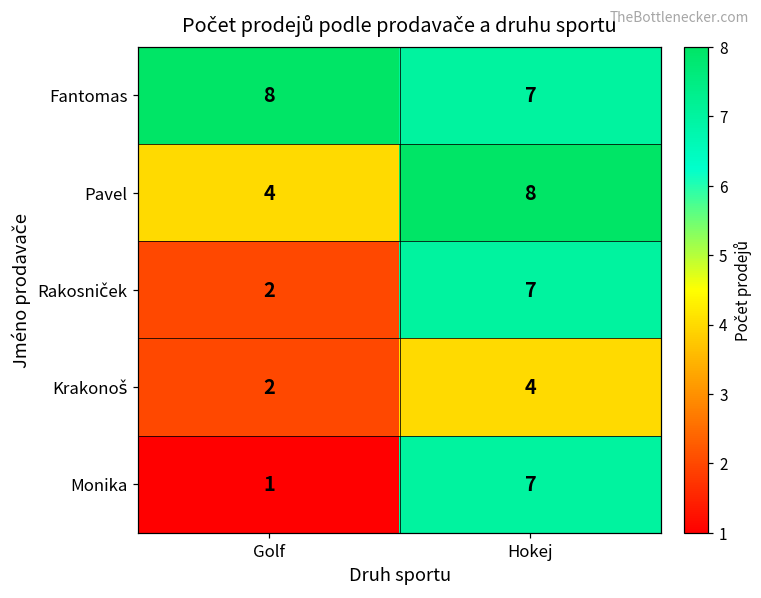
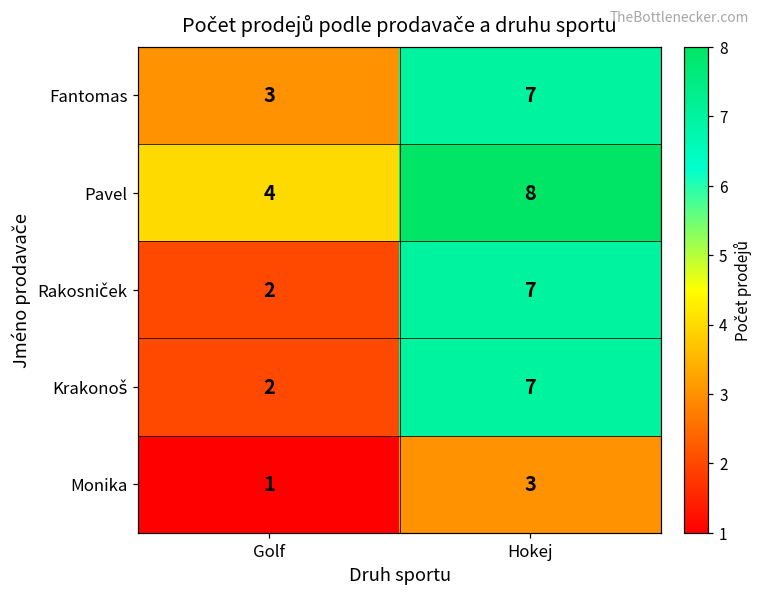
Fantomas, Golf: 8 -> 3
Krakonoš, Hokej: 4 -> 7
Monika, Hokej: 7 -> 3
